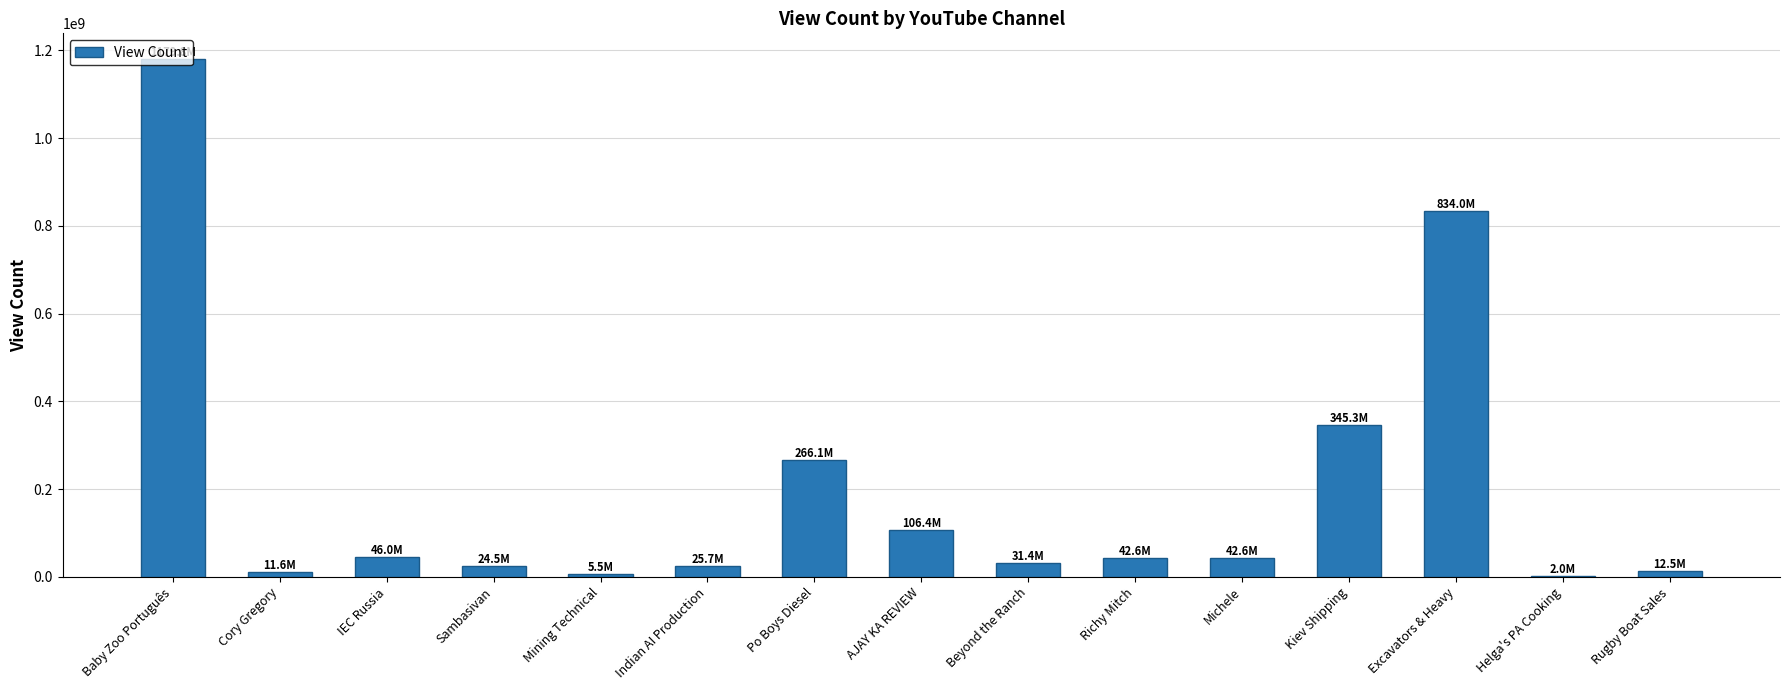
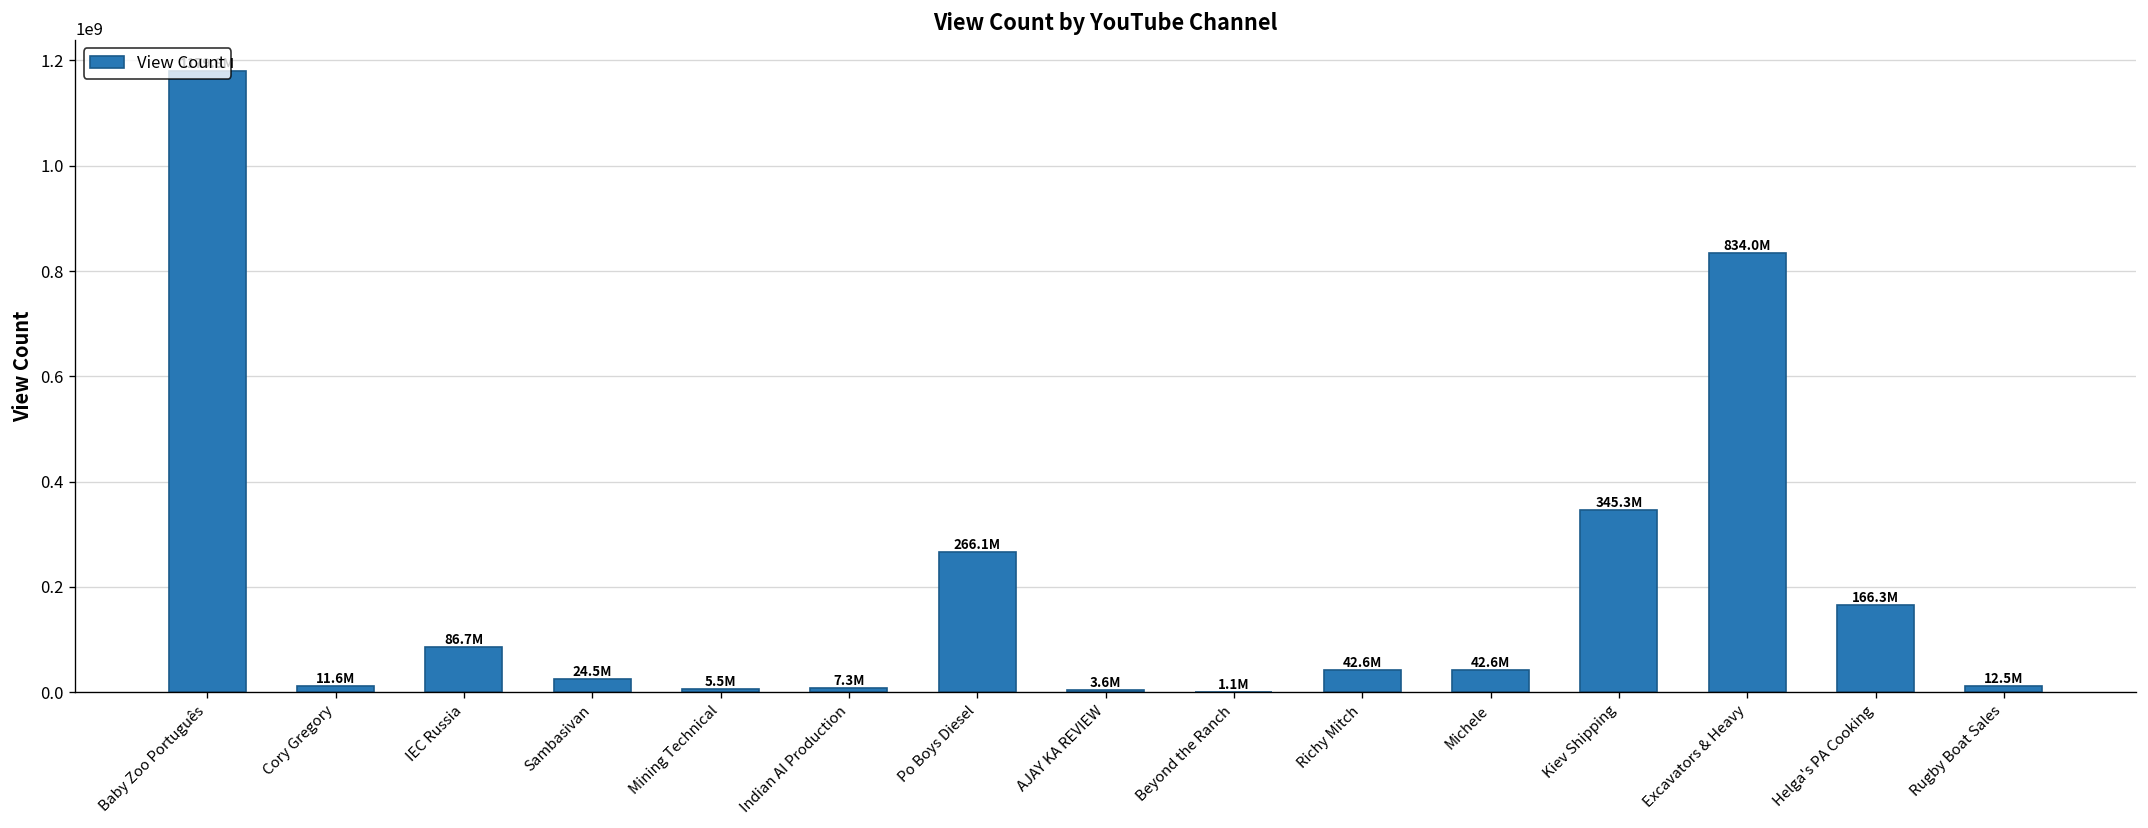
IEC Russia: 46.0M -> 86.7M
Indian AI Production: 25.7M -> 7.3M
AJAY KA REVIEW: 106.4M -> 3.6M
Beyond the Ranch: 31.4M -> 1.1M
Helga's PA Cooking: 2.0M -> 166.3M
